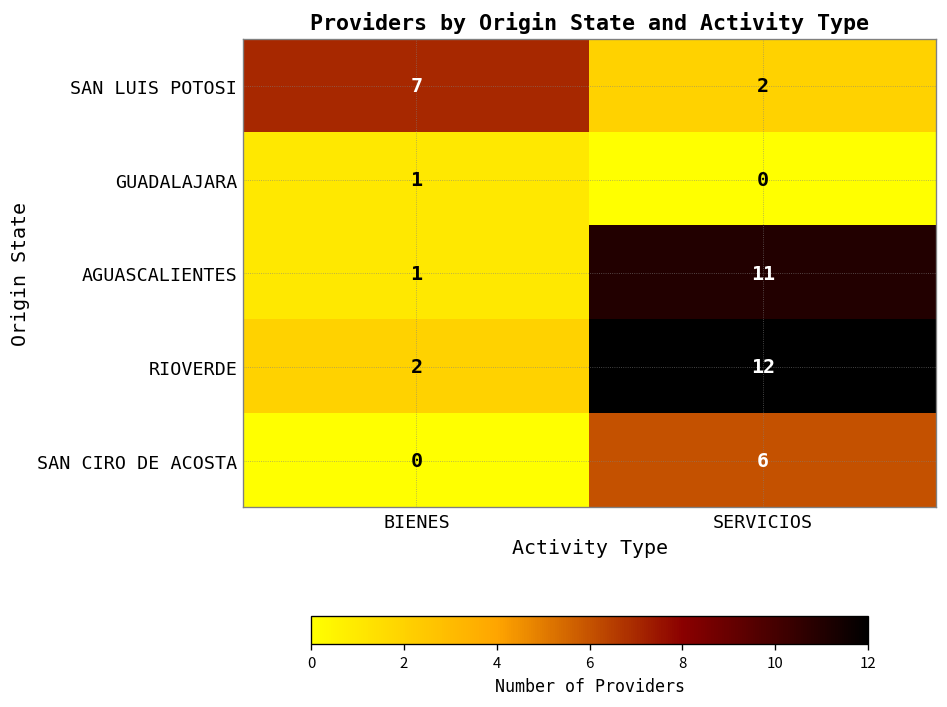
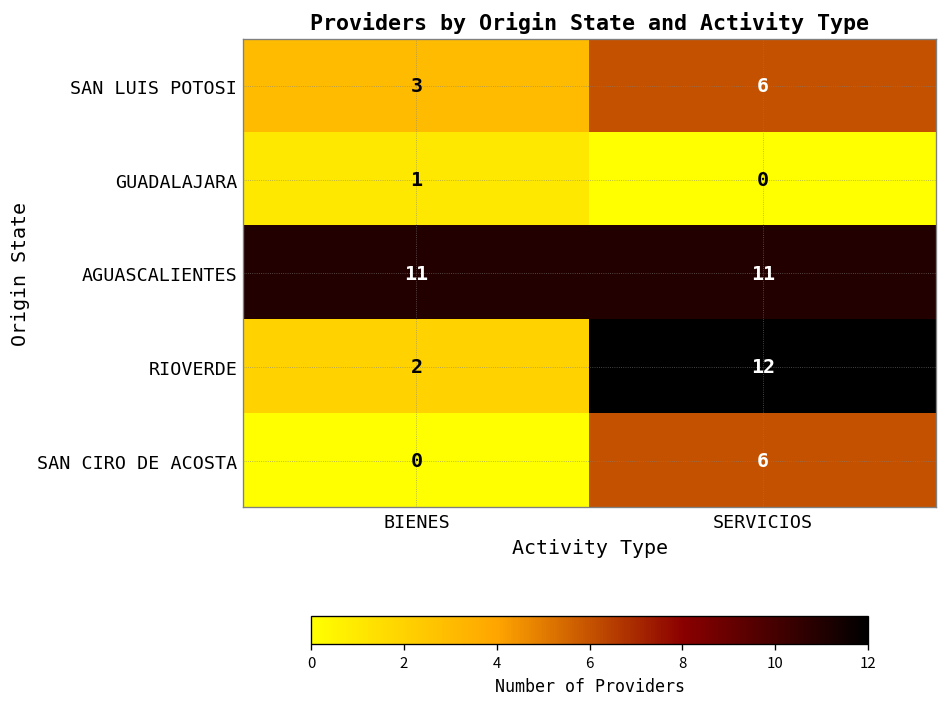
SAN LUIS POTOSI, BIENES: 7 -> 3
SAN LUIS POTOSI, SERVICIOS: 2 -> 6
AGUASCALIENTES, BIENES: 1 -> 11
